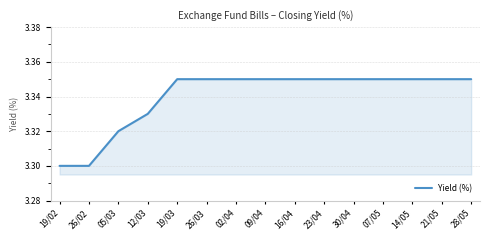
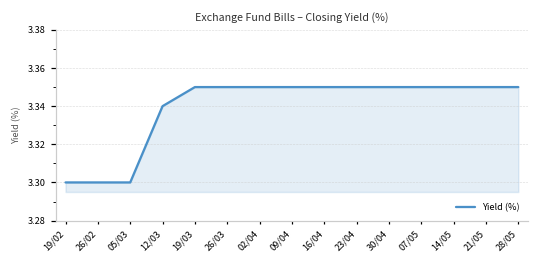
05/03: 3.32 -> 3.30
12/03: 3.33 -> 3.34
